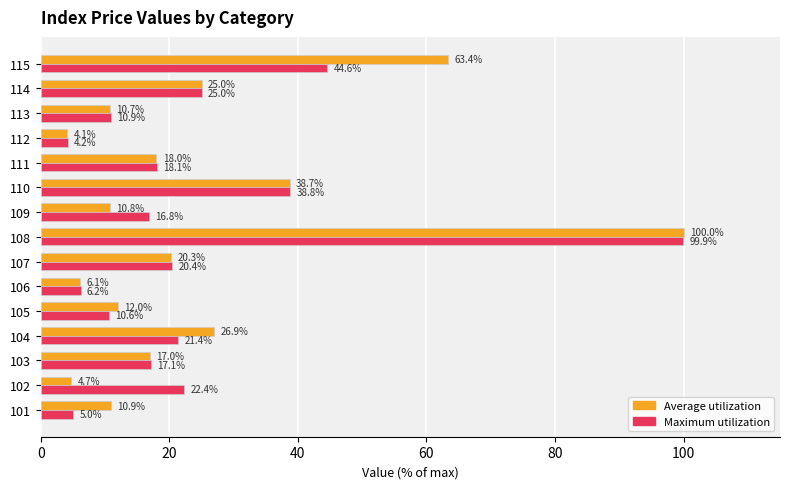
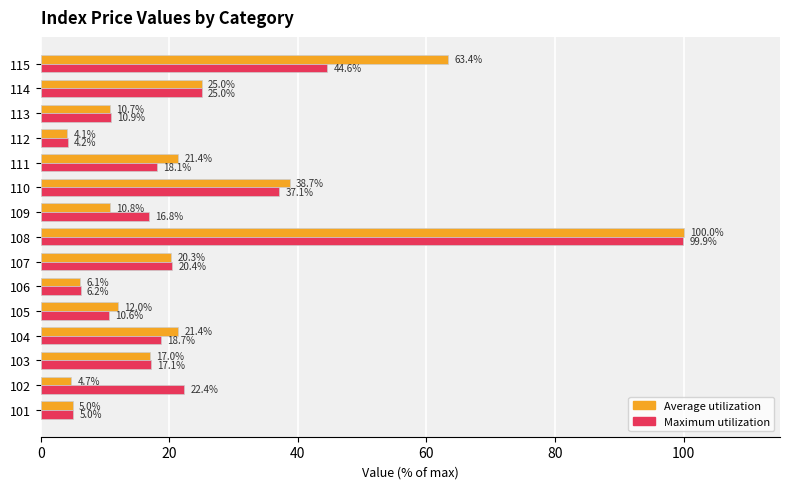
Average utilization, 111: 18.0% -> 21.4%
Maximum utilization, 110: 38.8% -> 37.1%
Average utilization, 104: 26.9% -> 21.4%
Maximum utilization, 104: 21.4% -> 18.7%
Average utilization, 101: 10.9% -> 5.0%
